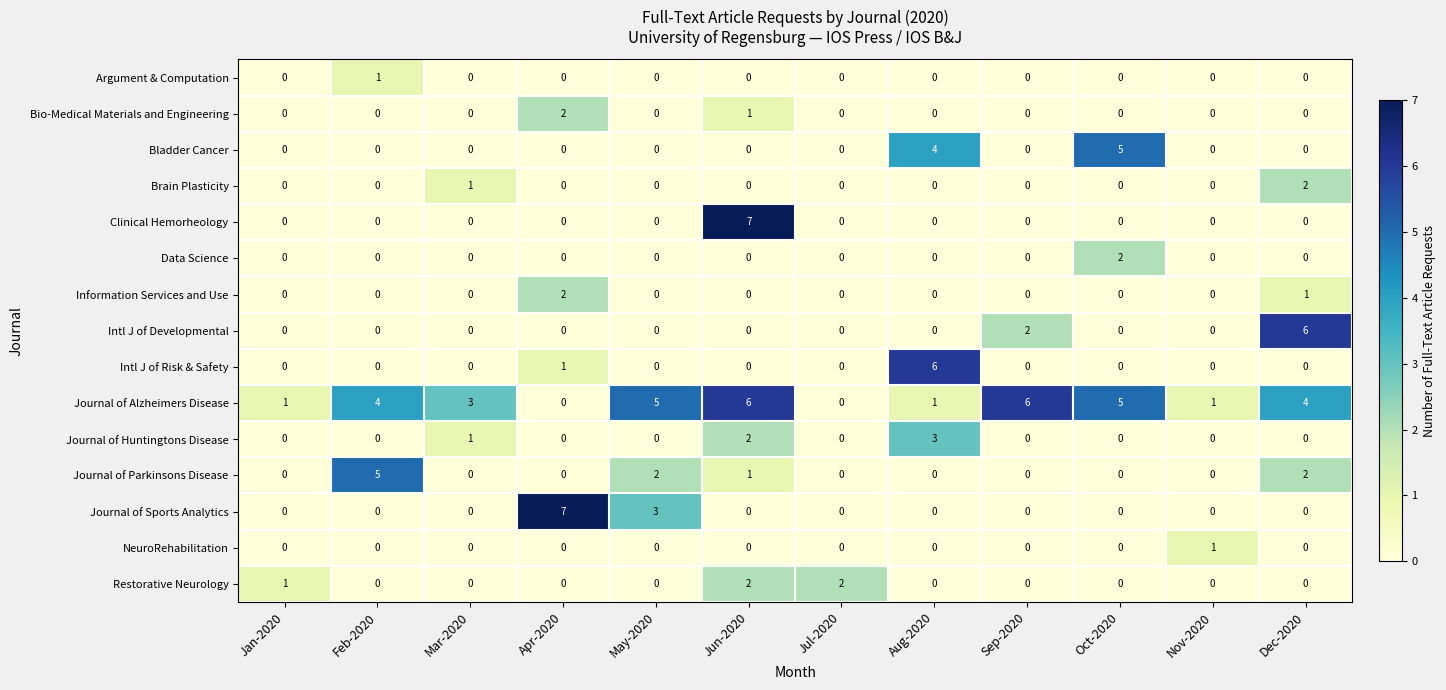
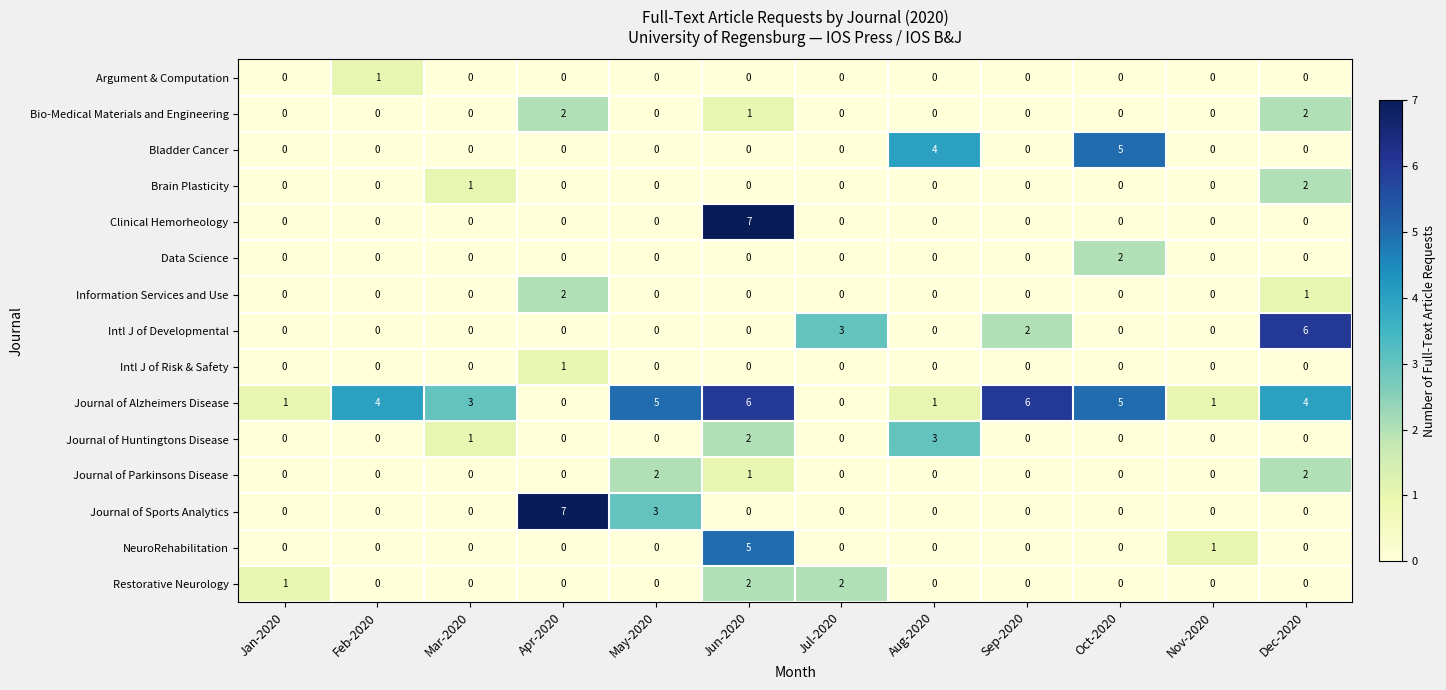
Bio-Medical Materials and Engineering, Dec-2020: 0 -> 2
Intl J of Developmental, Jul-2020: 0 -> 3
Intl J of Risk & Safety, Aug-2020: 6 -> 0
Journal of Parkinsons Disease, Feb-2020: 5 -> 0
NeuroRehabilitation, Jun-2020: 0 -> 5
